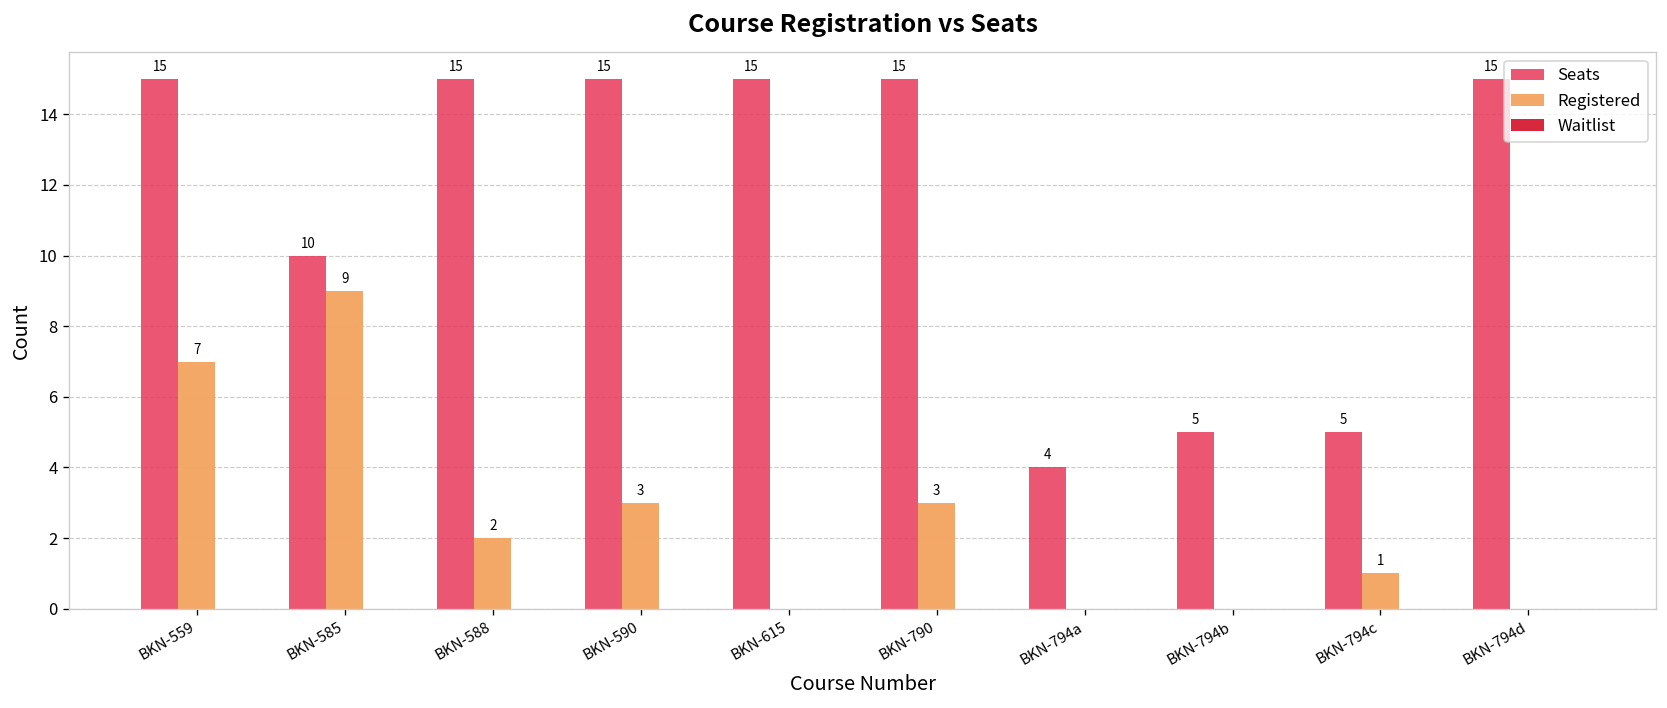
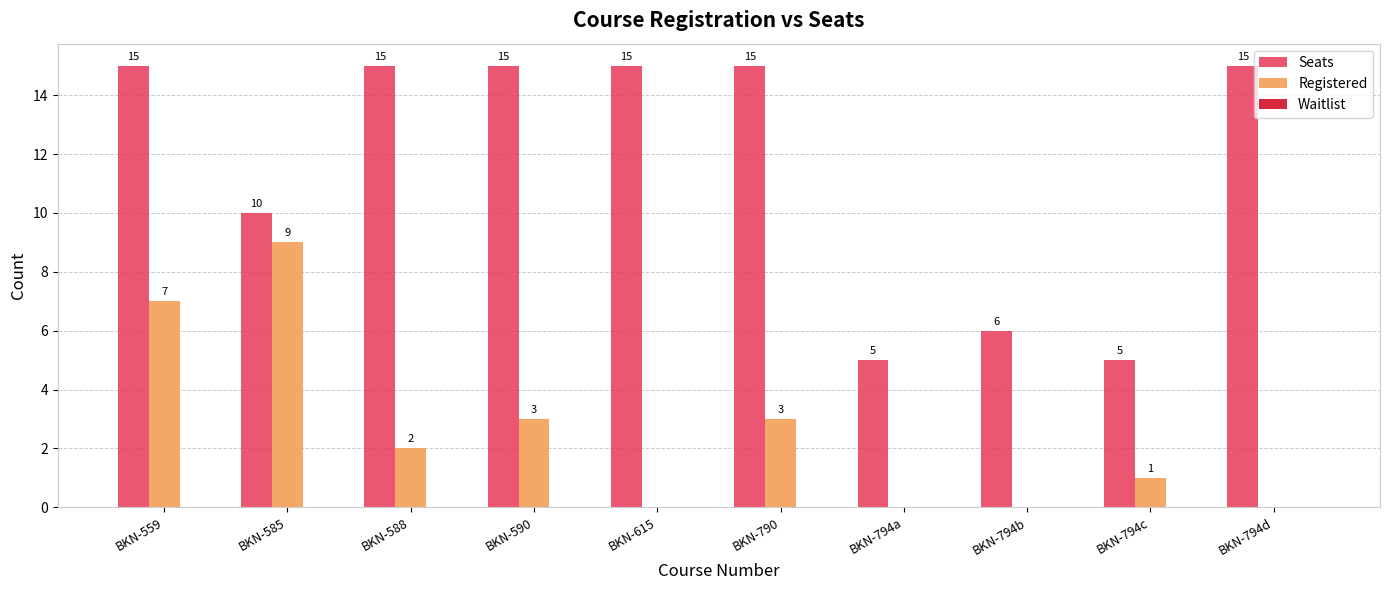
Seats, BKN-794a: 4 -> 5
Seats, BKN-794b: 5 -> 6
